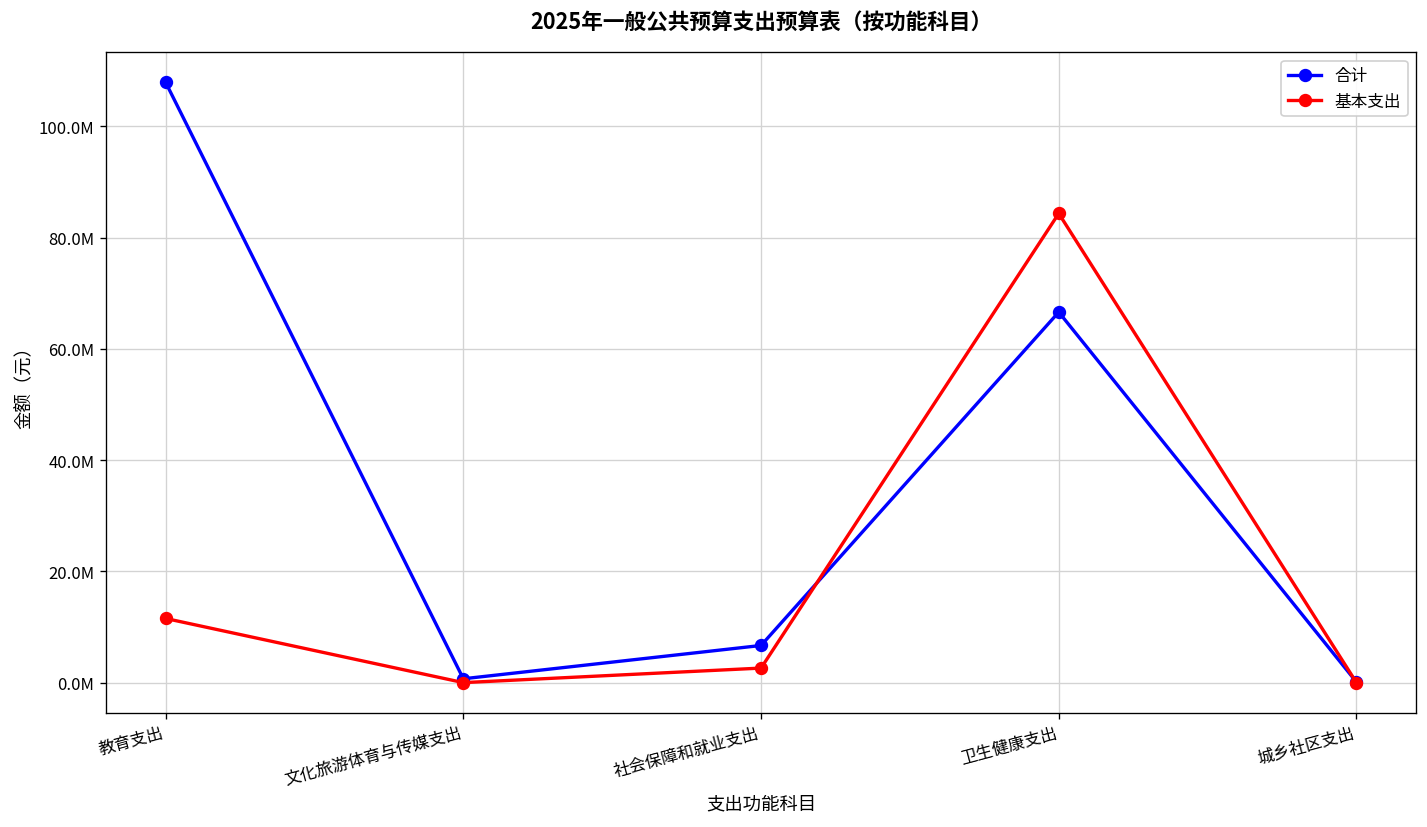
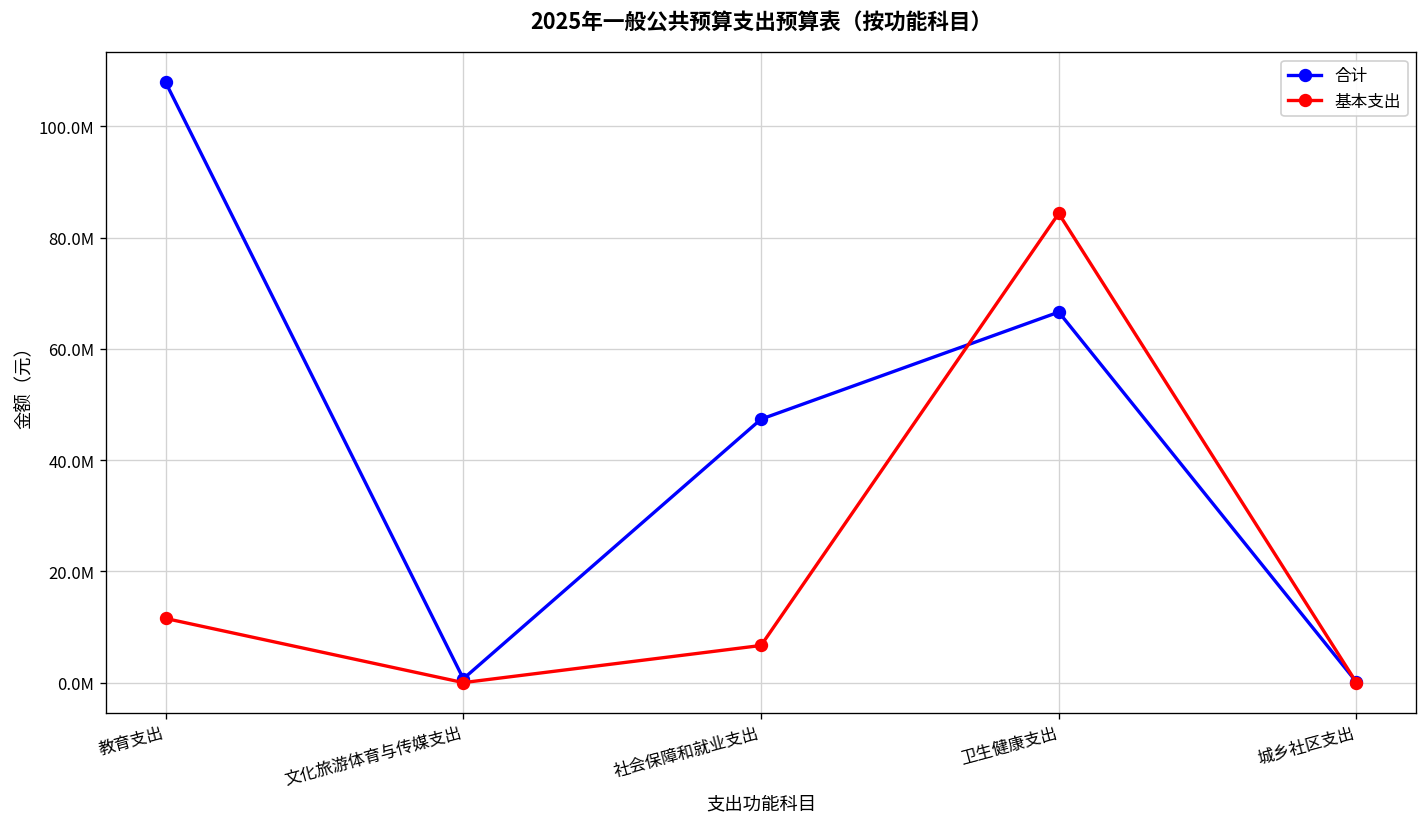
合计, 社会保障和就业支出: 7000000 -> 47000000
基本支出, 社会保障和就业支出: 3000000 -> 7000000
